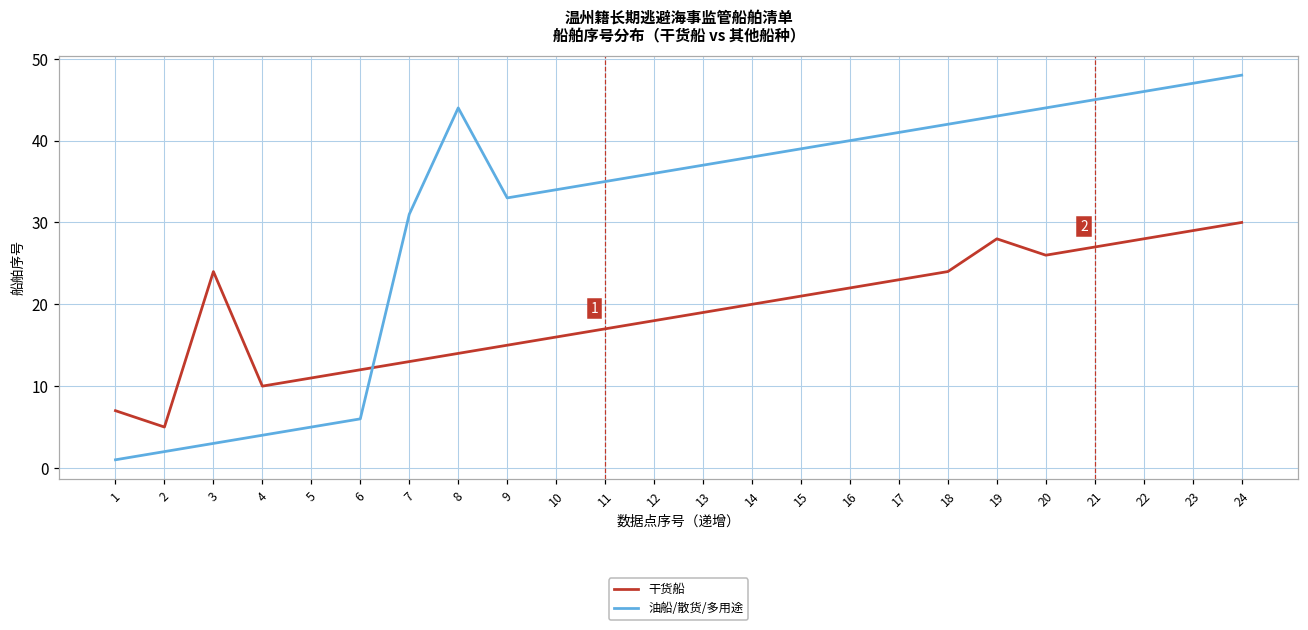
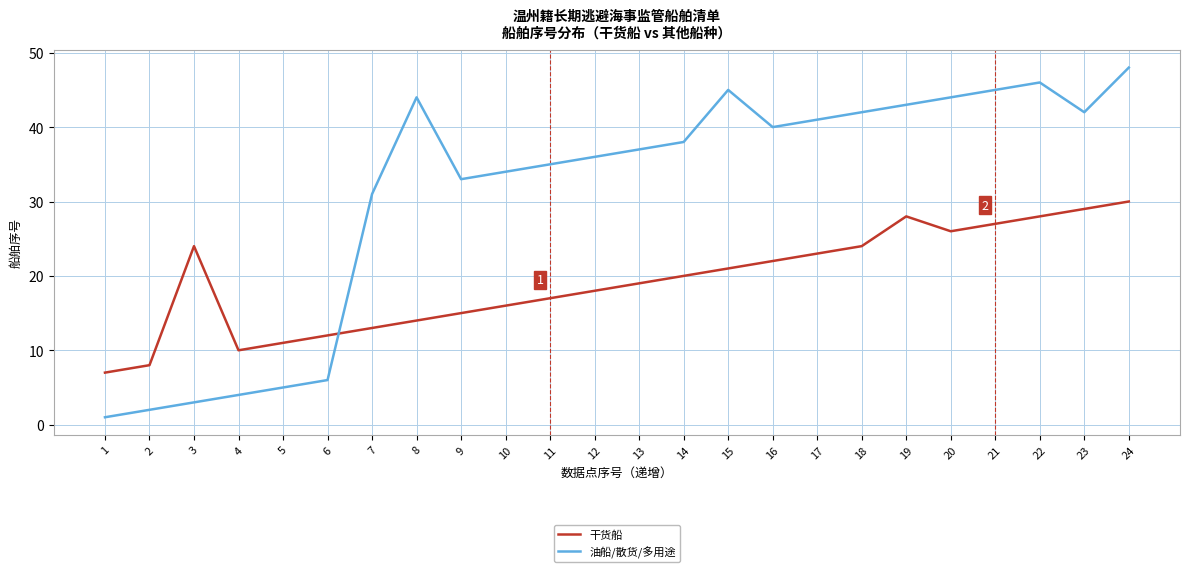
干货船, 2: 5 -> 8
油船/散货/多用途, 15: 39 -> 45
油船/散货/多用途, 23: 47 -> 42
